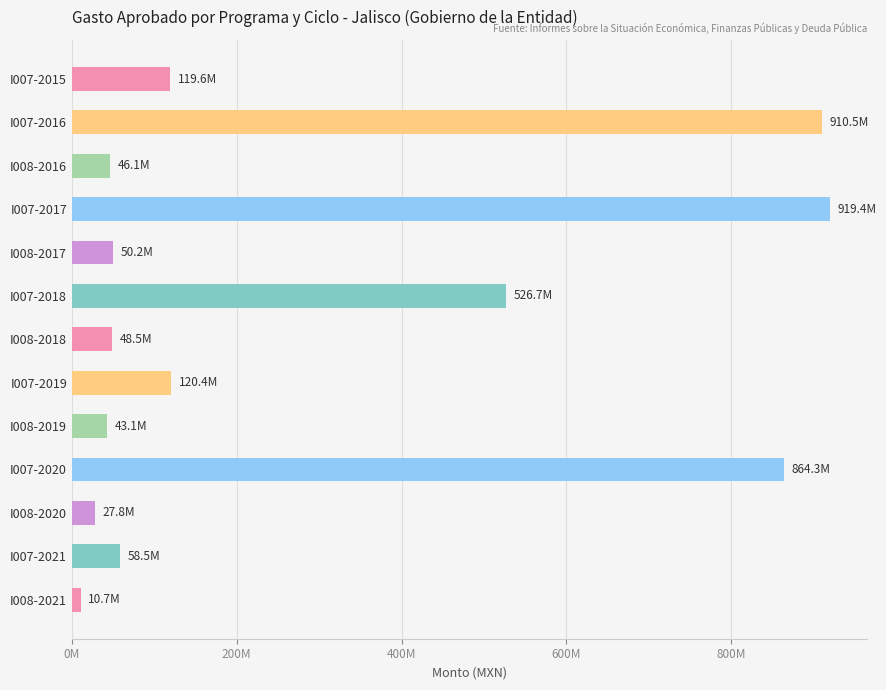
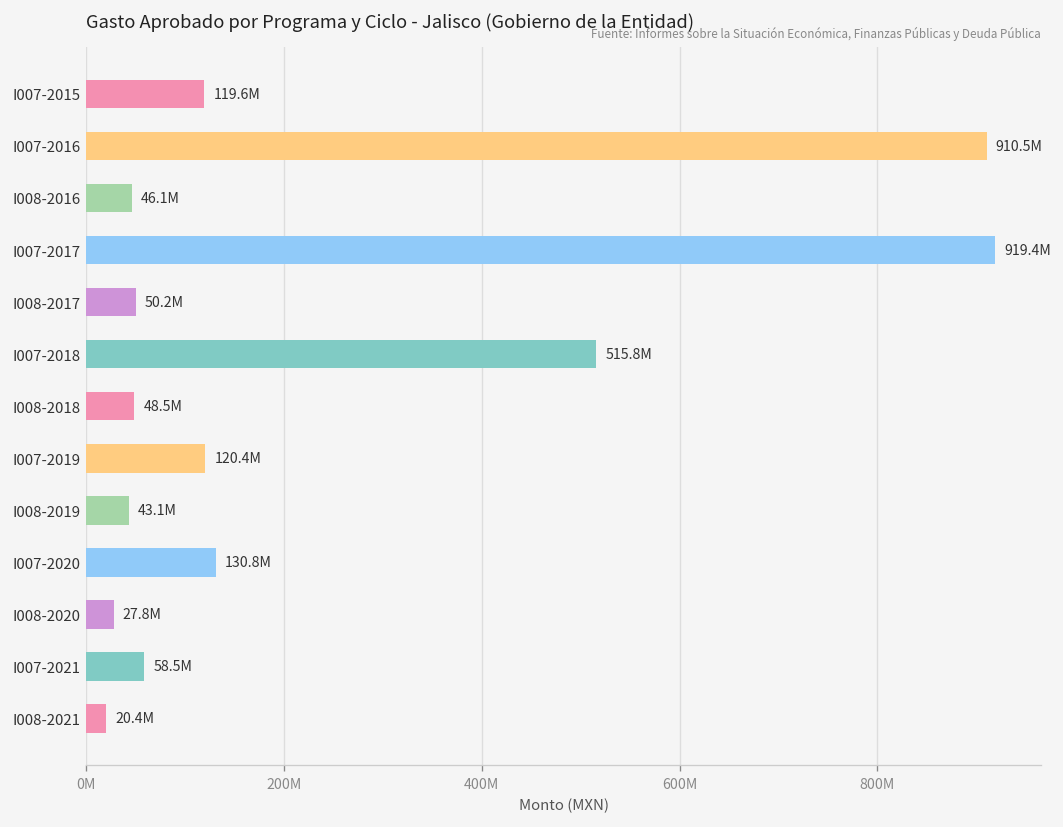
I007-2018: 526.7M -> 515.8M
I007-2020: 864.3M -> 130.8M
I008-2021: 10.7M -> 20.4M
